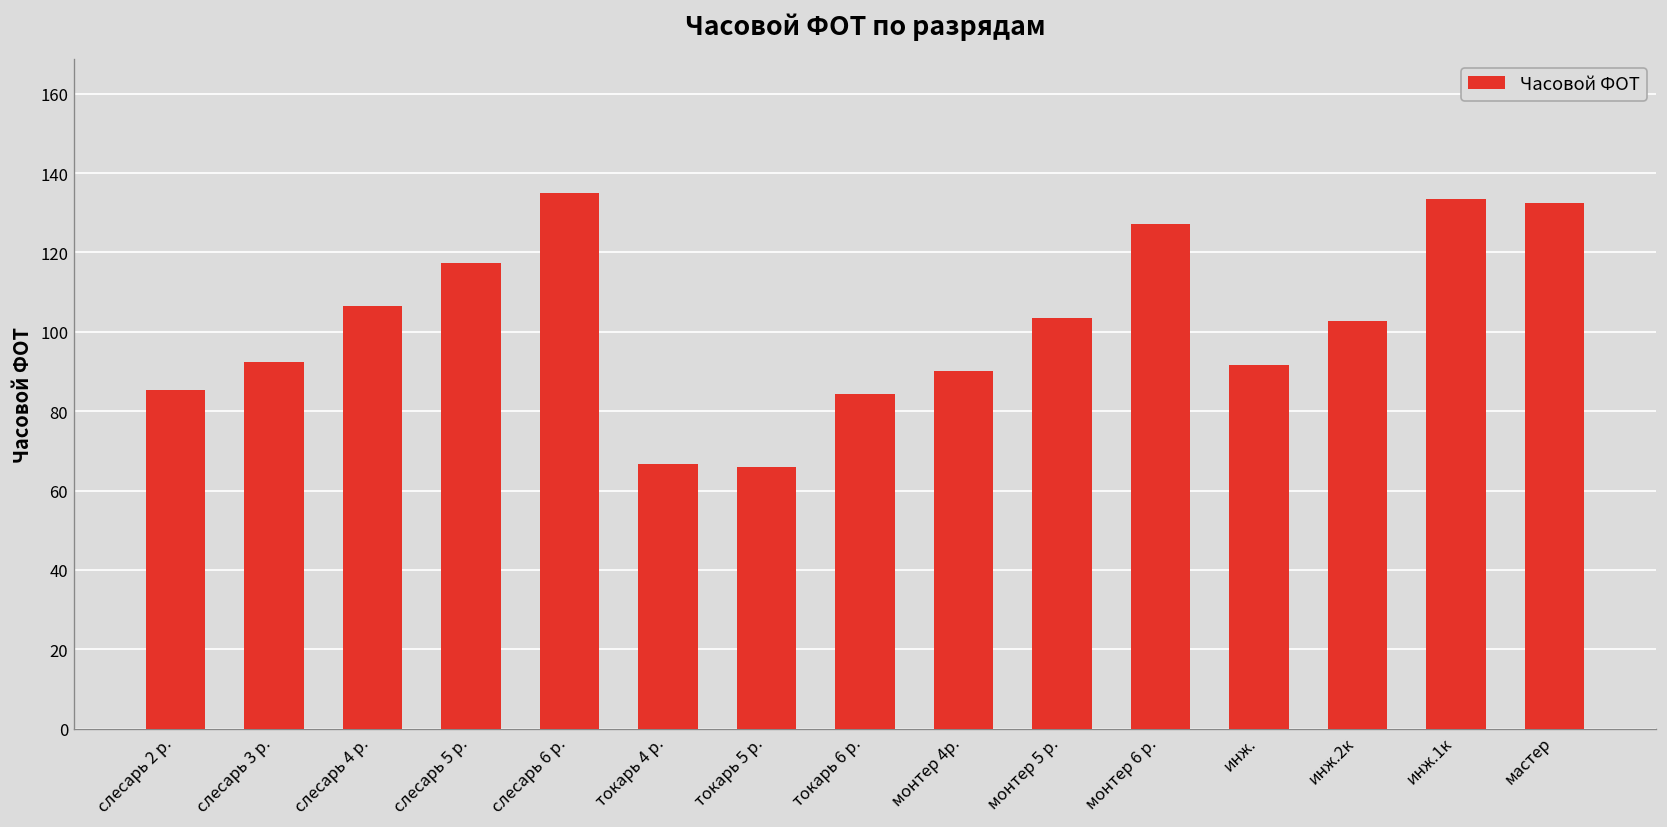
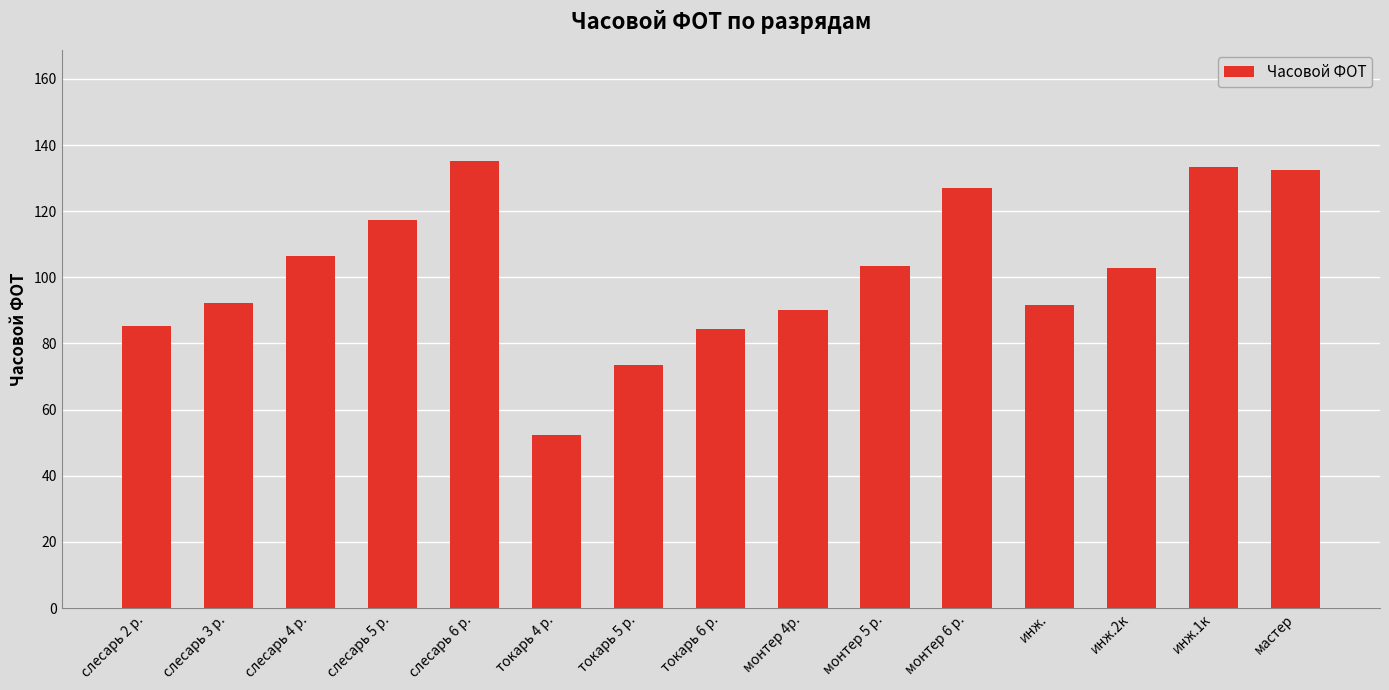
токарь 4 р.: 67 -> 52
токарь 5 р.: 66 -> 73
